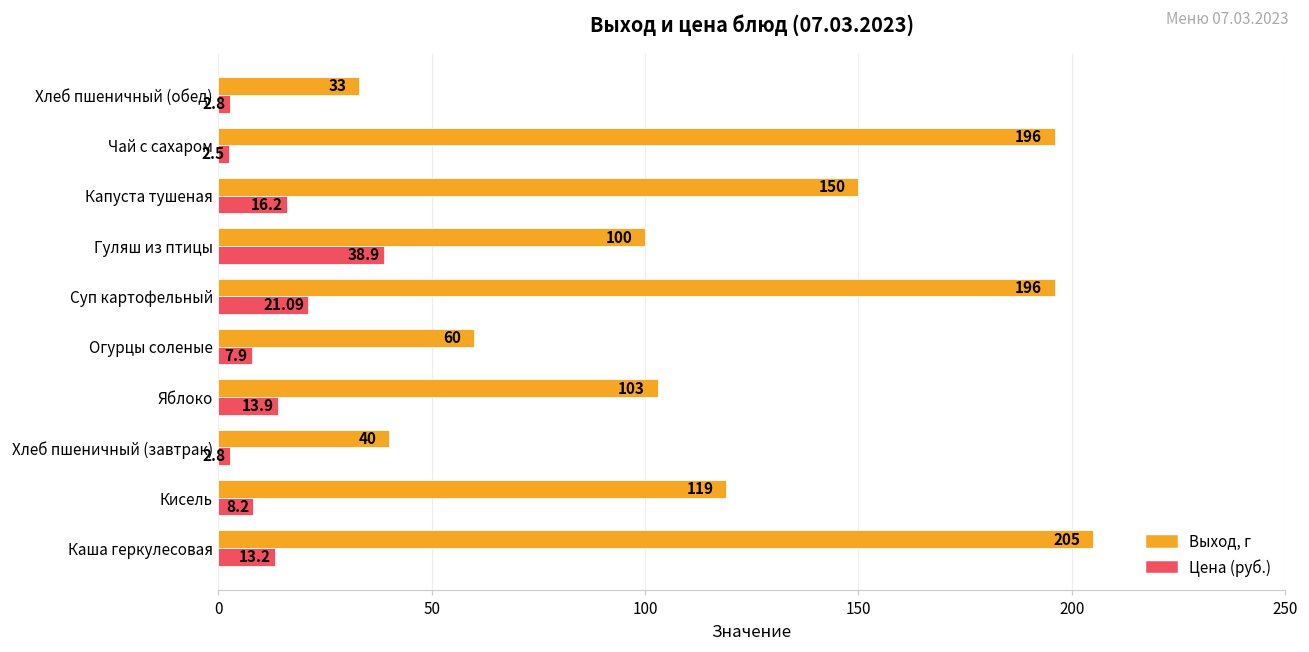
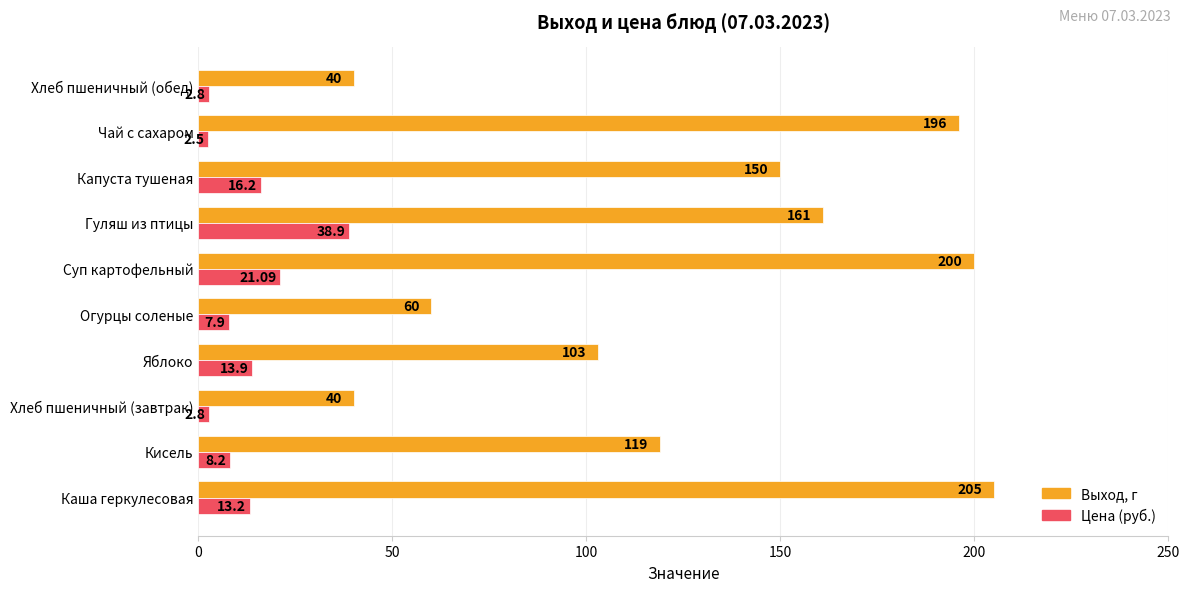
Выход, г, Хлеб пшеничный (обед): 33 -> 40
Выход, г, Гуляш из птицы: 100 -> 161
Выход, г, Суп картофельный: 196 -> 200
